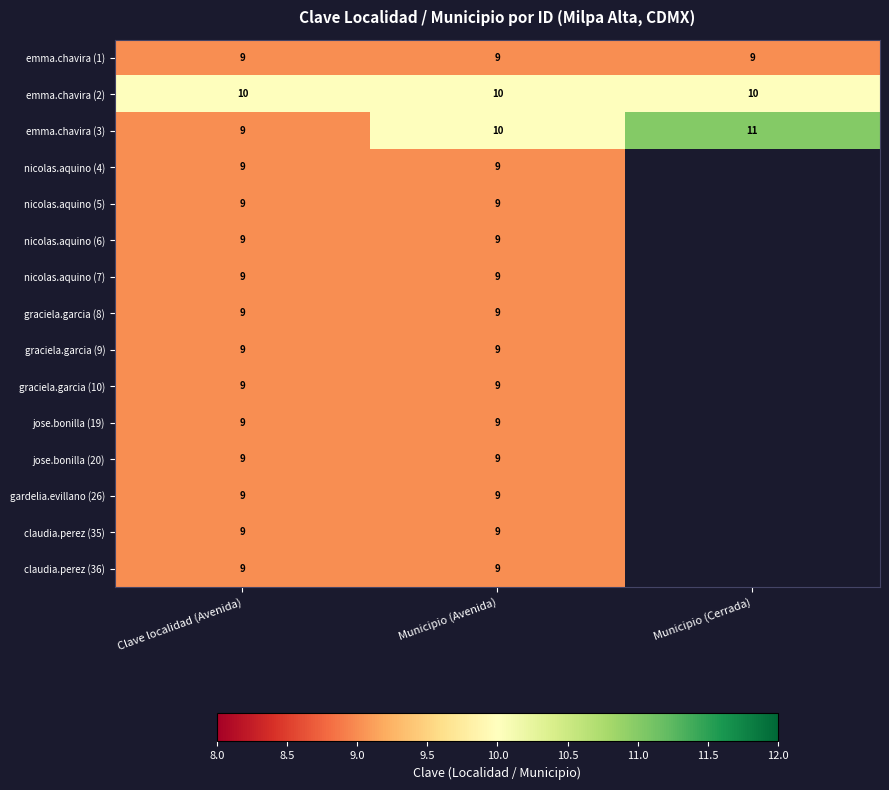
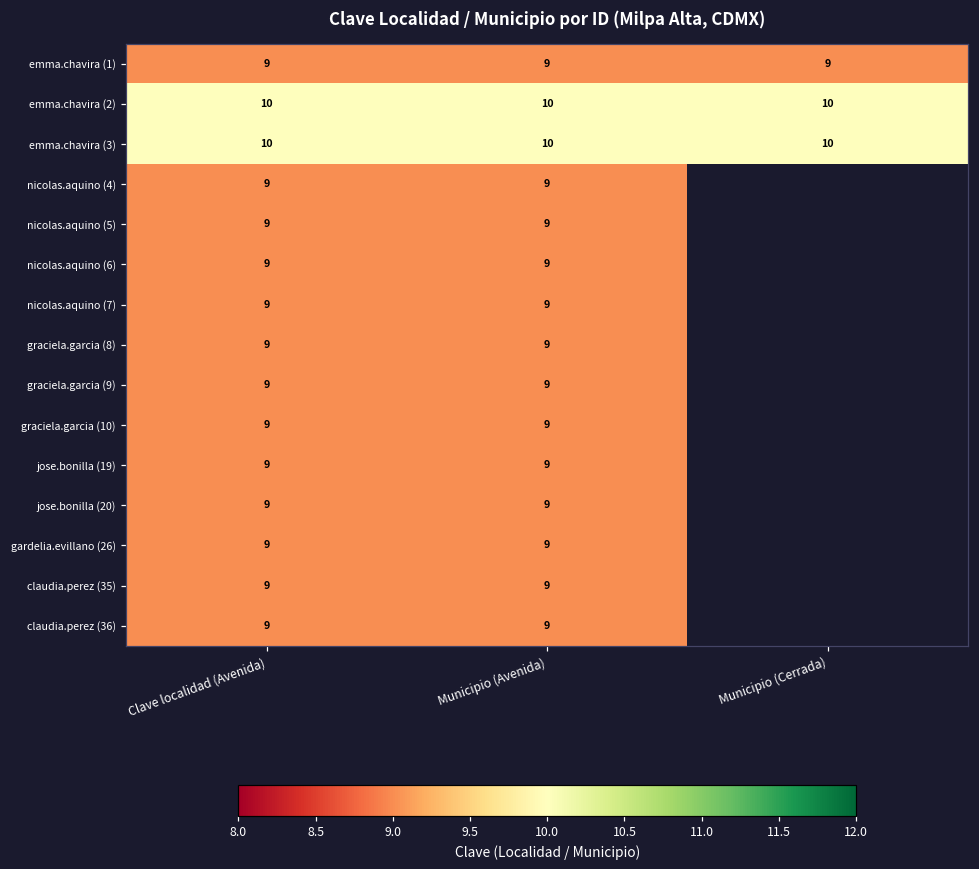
emma.chavira (3), Clave localidad (Avenida): 9 -> 10
emma.chavira (3), Municipio (Cerrada): 11 -> 10
